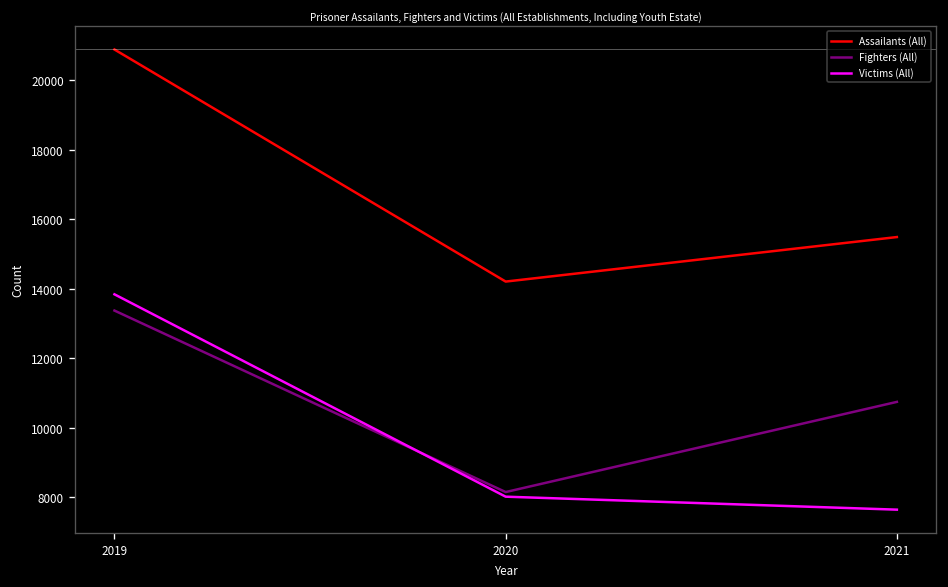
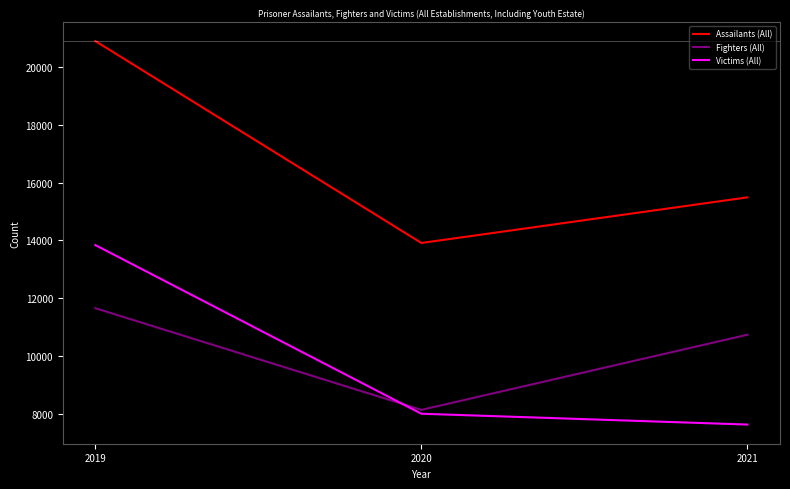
Fighters (All), 2019: 13400 -> 11700
Assailants (All), 2020: 14200 -> 13900
